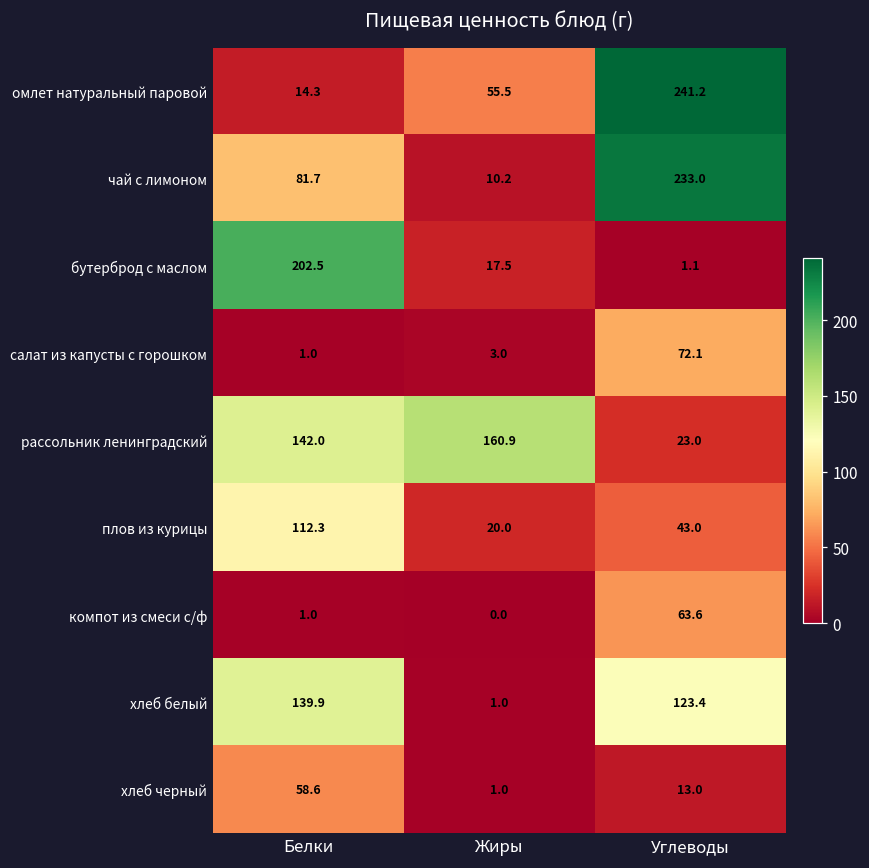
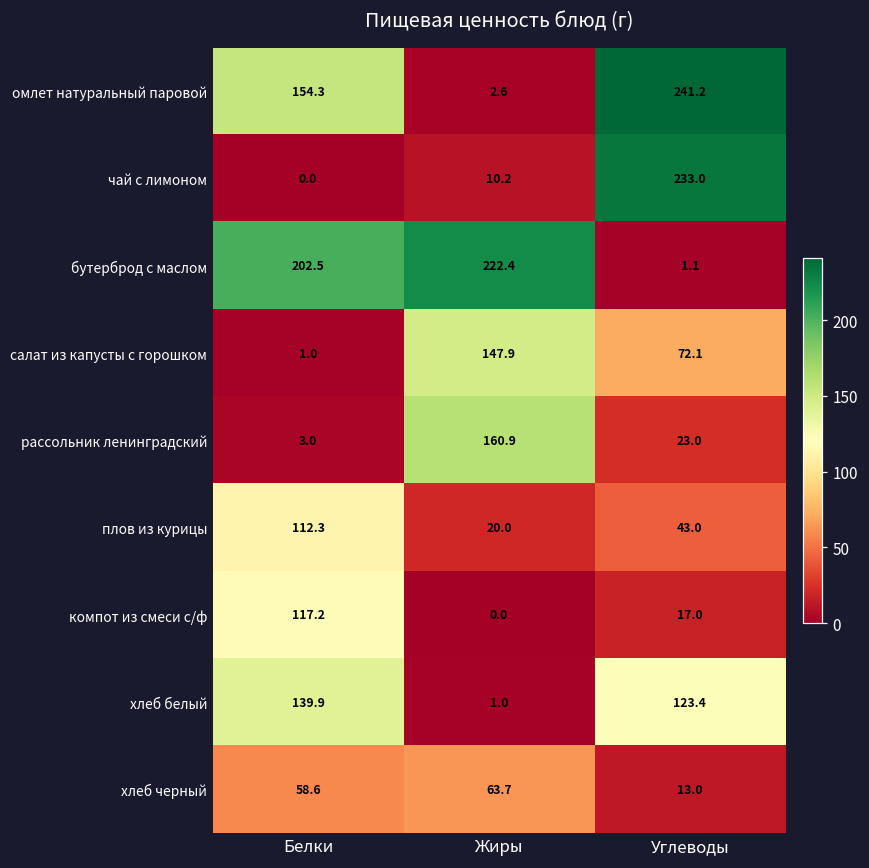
омлет натуральный паровой, Белки: 14.3 -> 154.3
омлет натуральный паровой, Жиры: 55.5 -> 2.6
чай с лимоном, Белки: 81.7 -> 0.0
бутерброд с маслом, Жиры: 17.5 -> 222.4
салат из капусты с горошком, Жиры: 3.0 -> 147.9
рассольник ленинградский, Белки: 142.0 -> 3.0
компот из смеси с/ф, Белки: 1.0 -> 117.2
компот из смеси с/ф, Углеводы: 63.6 -> 17.0
хлеб черный, Жиры: 1.0 -> 63.7
